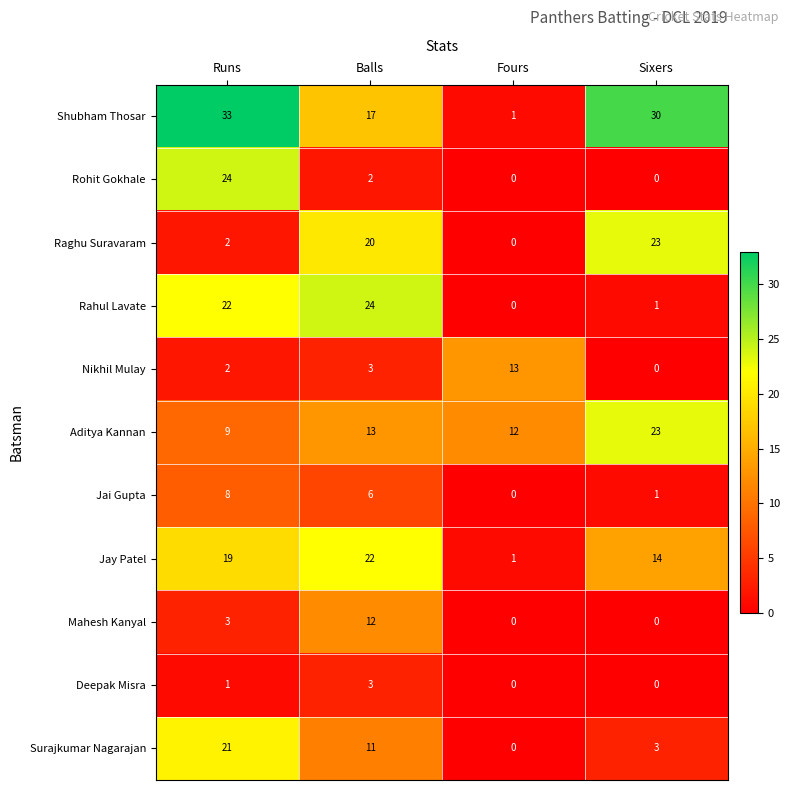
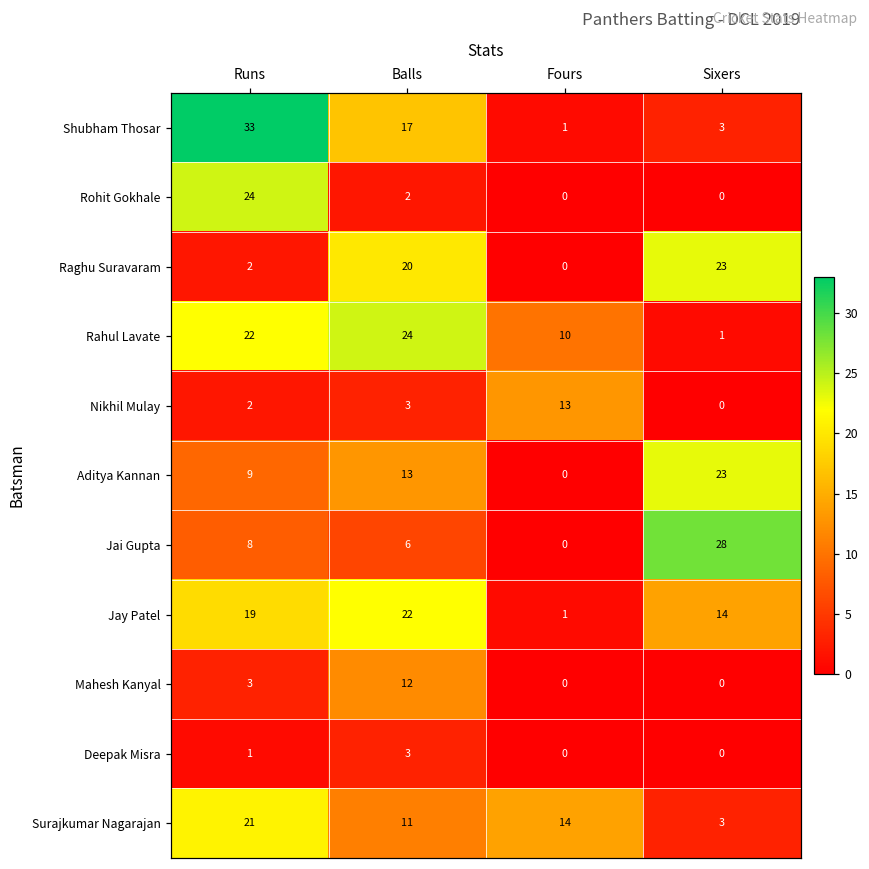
Shubham Thosar, Sixers: 30 -> 3
Rahul Lavate, Fours: 0 -> 10
Aditya Kannan, Fours: 12 -> 0
Jai Gupta, Sixers: 1 -> 28
Surajkumar Nagarajan, Fours: 0 -> 14
